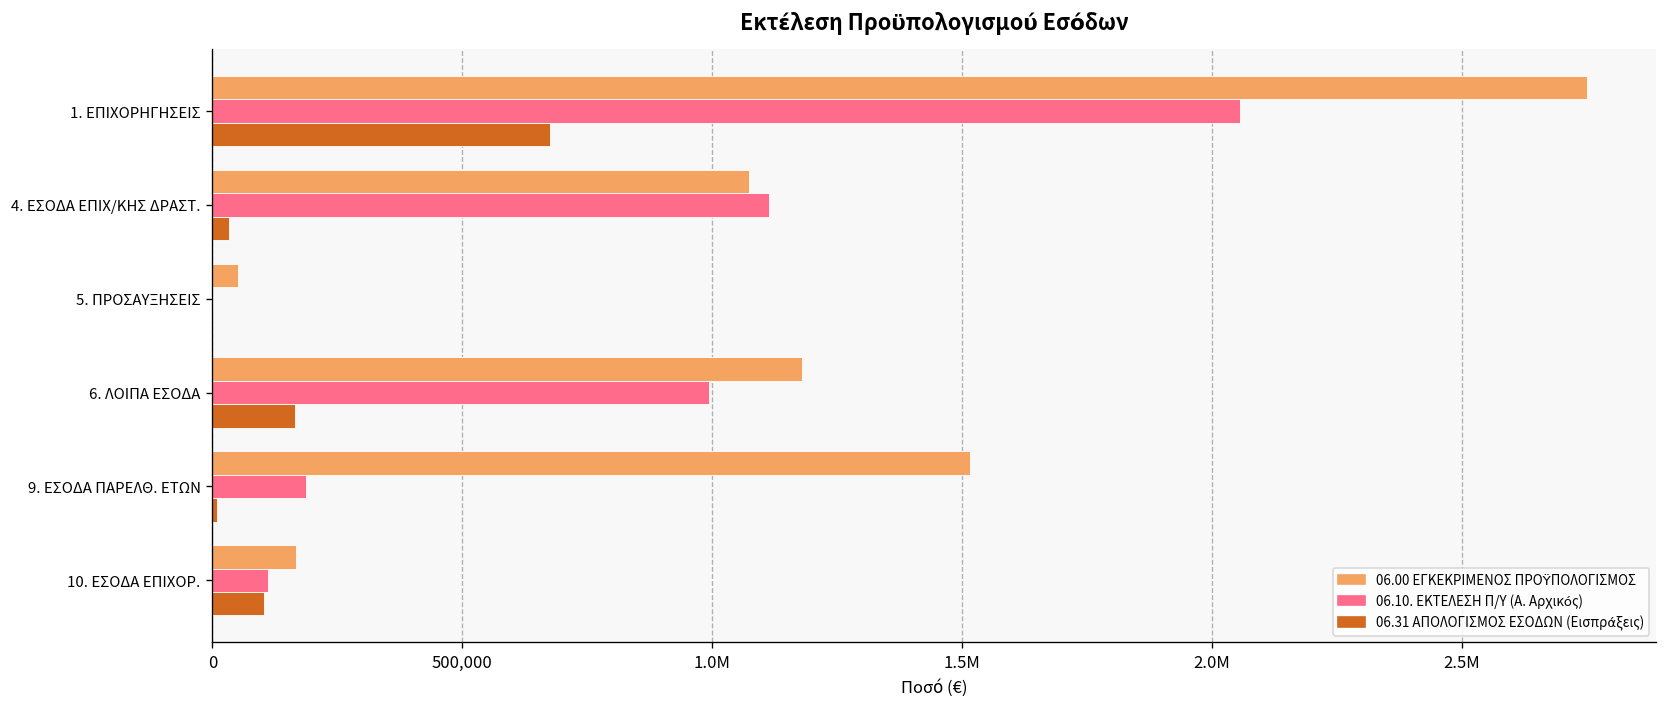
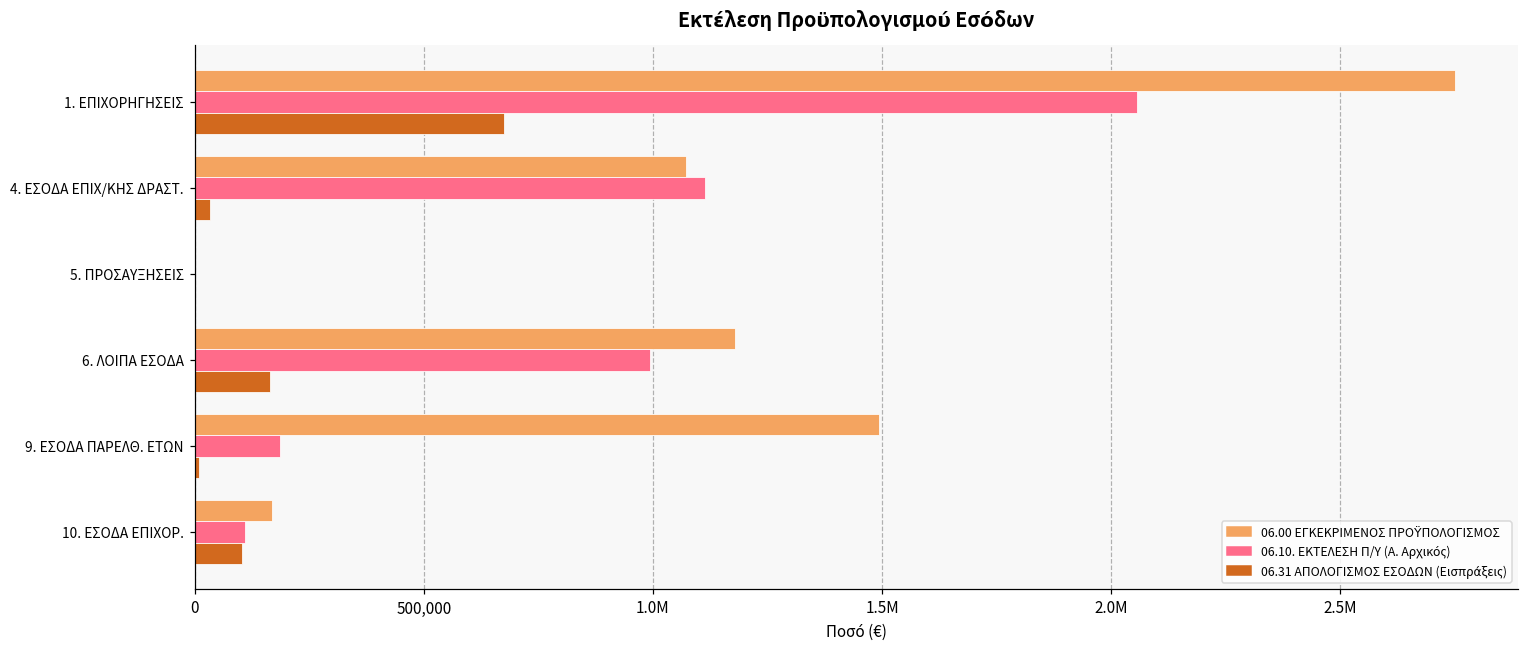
06.00 ΕΓΚΕΚΡΙΜΕΝΟΣ ΠΡΟΫΠΟΛΟΓΙΣΜΟΣ, 5. ΠΡΟΣΑΥΞΗΣΕΙΣ: 50,000 -> 0
06.00 ΕΓΚΕΚΡΙΜΕΝΟΣ ΠΡΟΫΠΟΛΟΓΙΣΜΟΣ, 9. ΕΣΟΔΑ ΠΑΡΕΛΘ. ΕΤΩΝ: 1,510,000 -> 1,490,000
